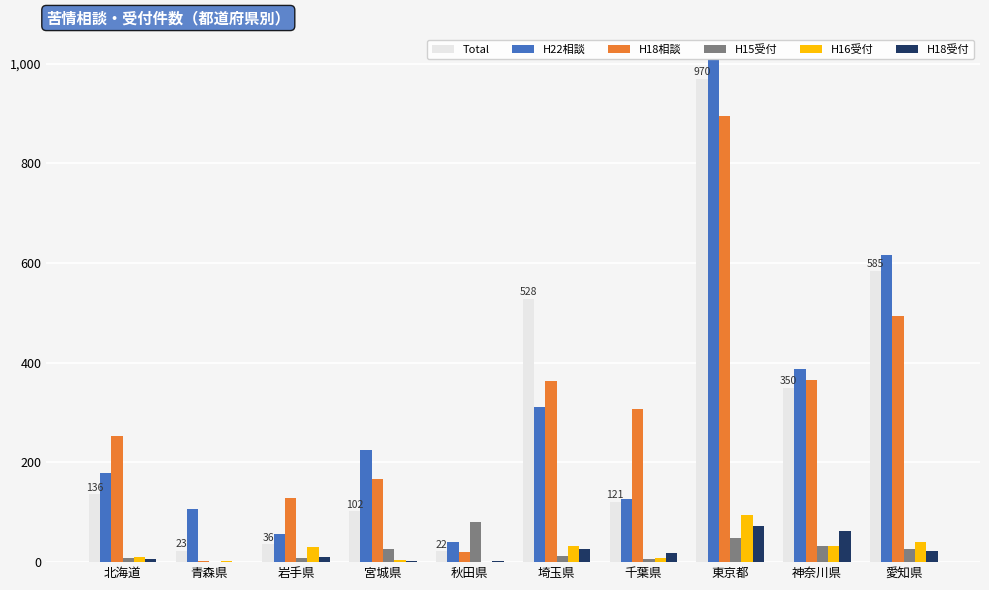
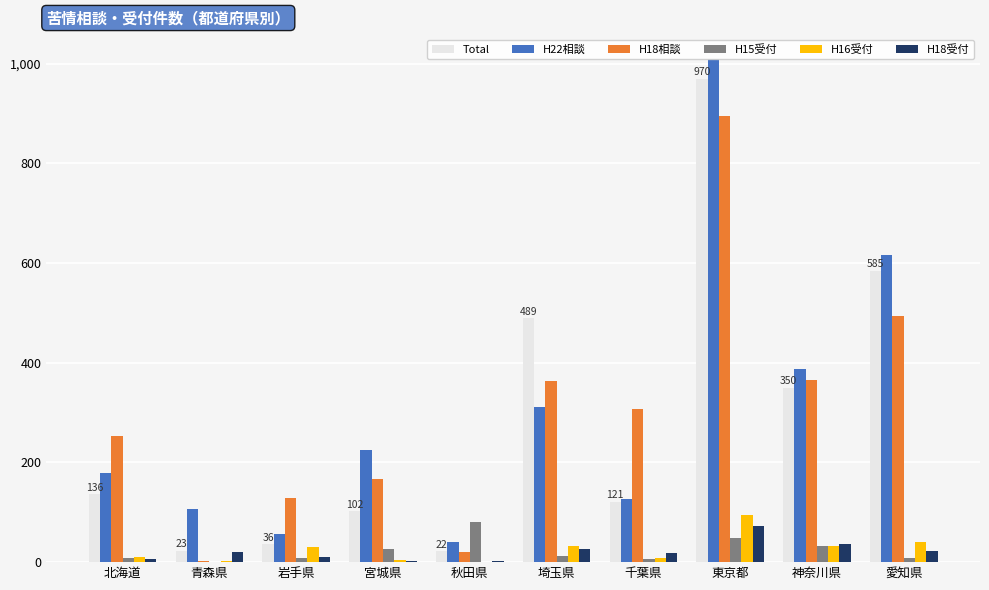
H18受付, 青森県: 0 -> 20
Total, 埼玉県: 528 -> 489
H18受付, 神奈川県: 60 -> 40
H15受付, 愛知県: 30 -> 10
